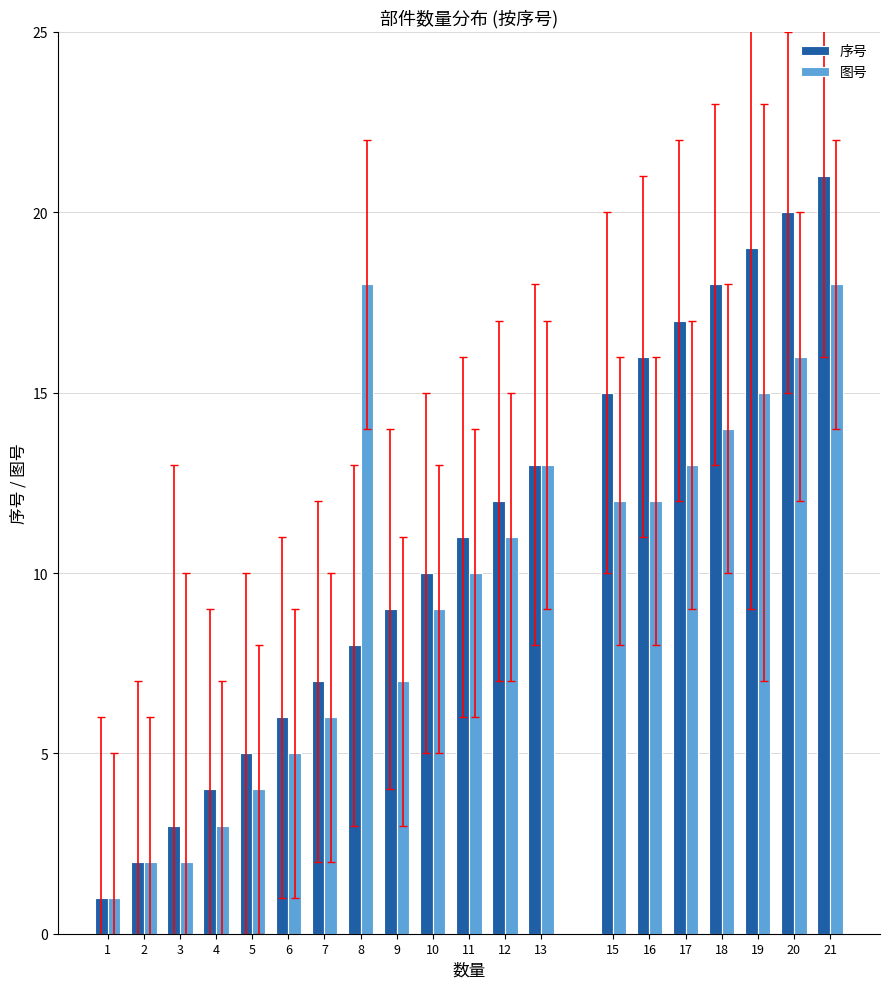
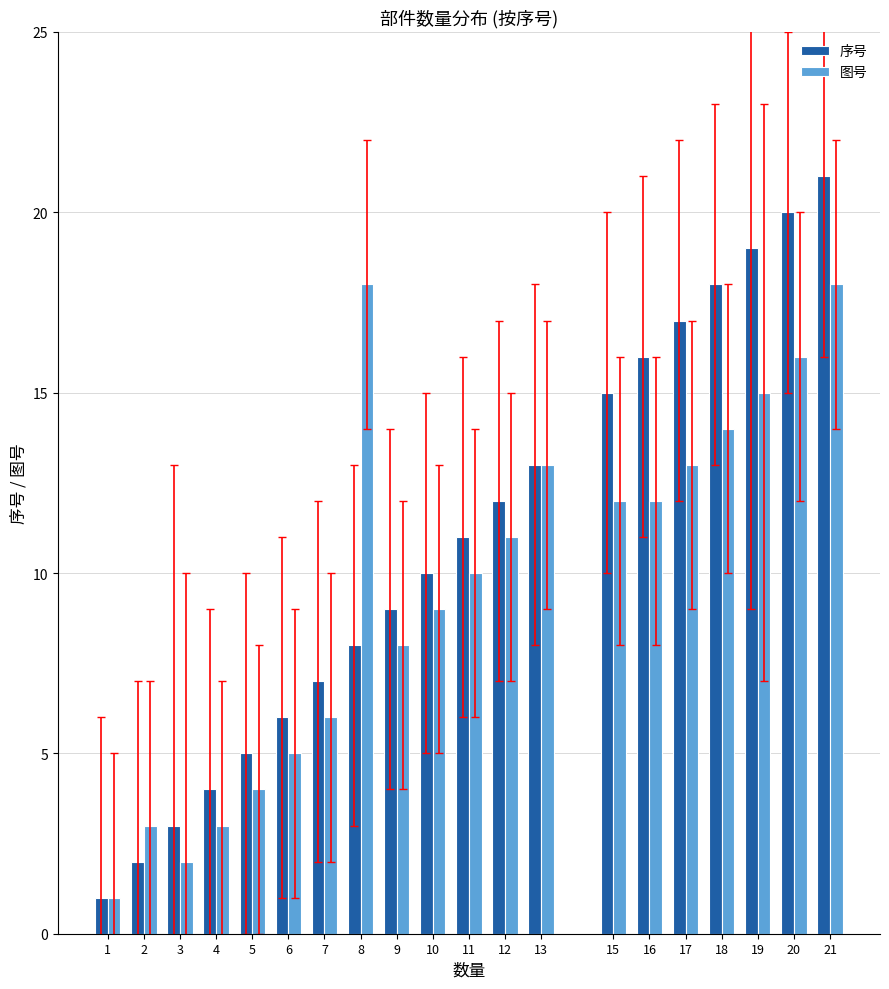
图号, 2: 2 -> 3
图号, 9: 7 -> 8
